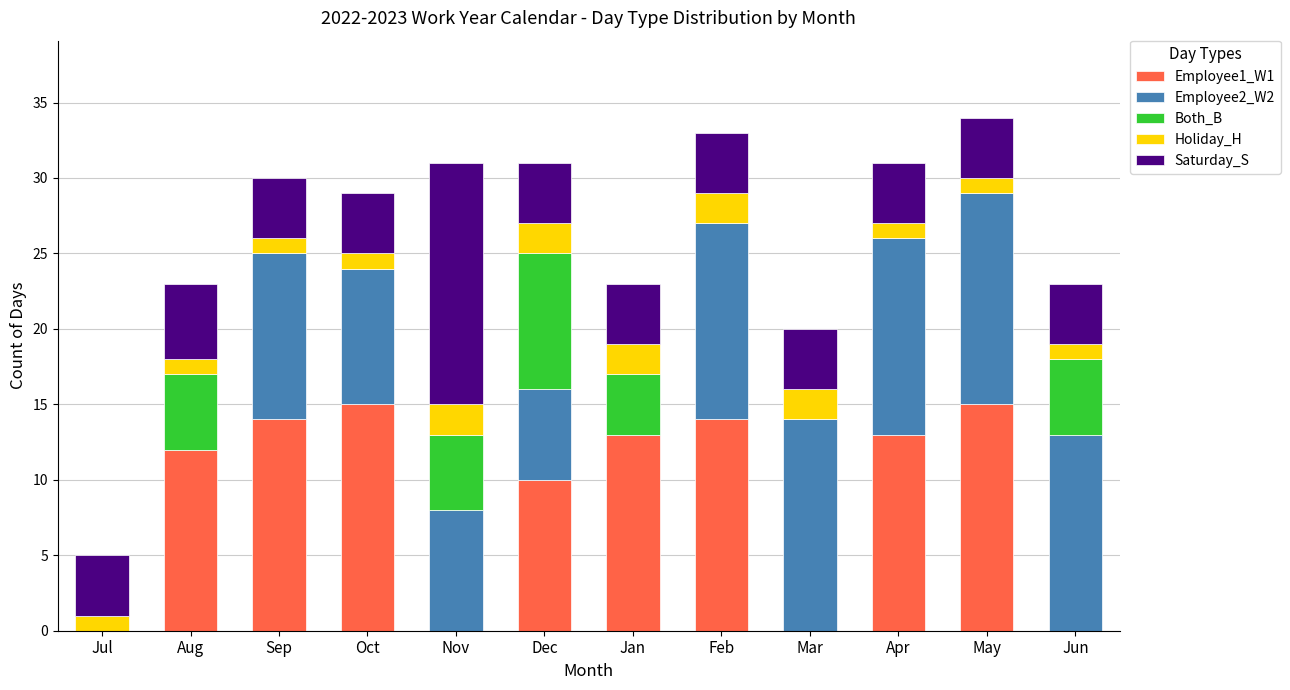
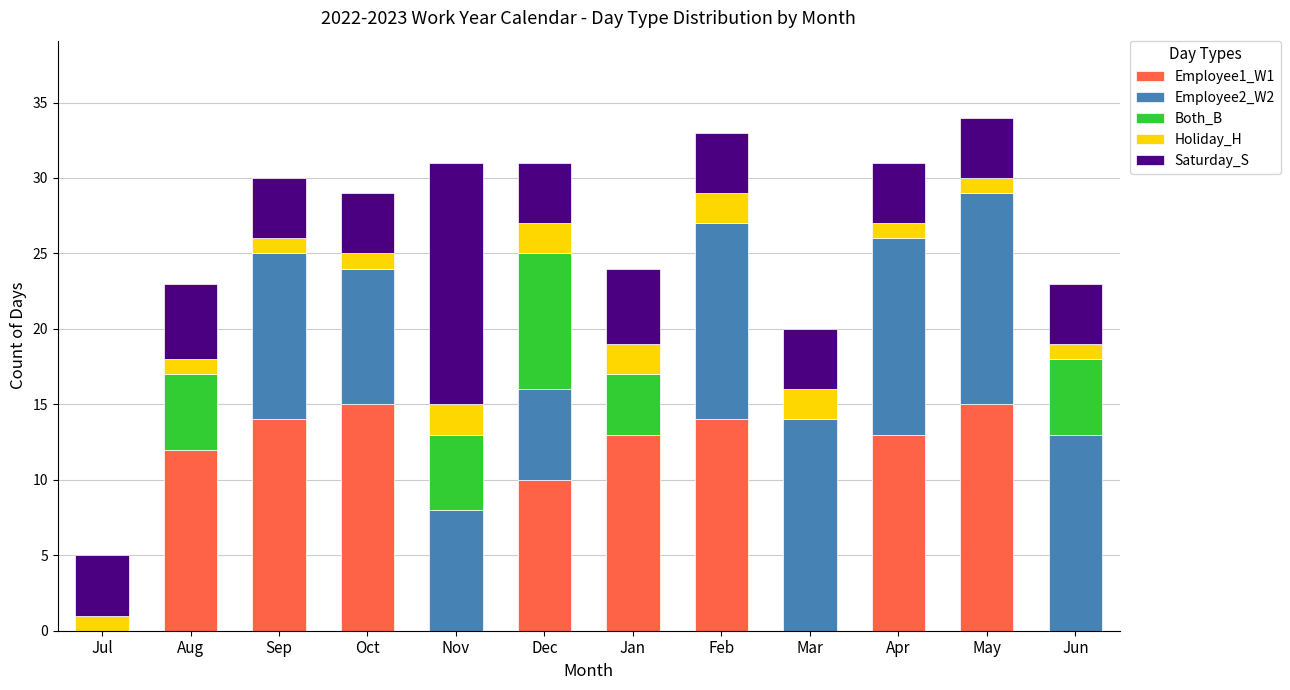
Saturday_S, Jan: 4 -> 5
